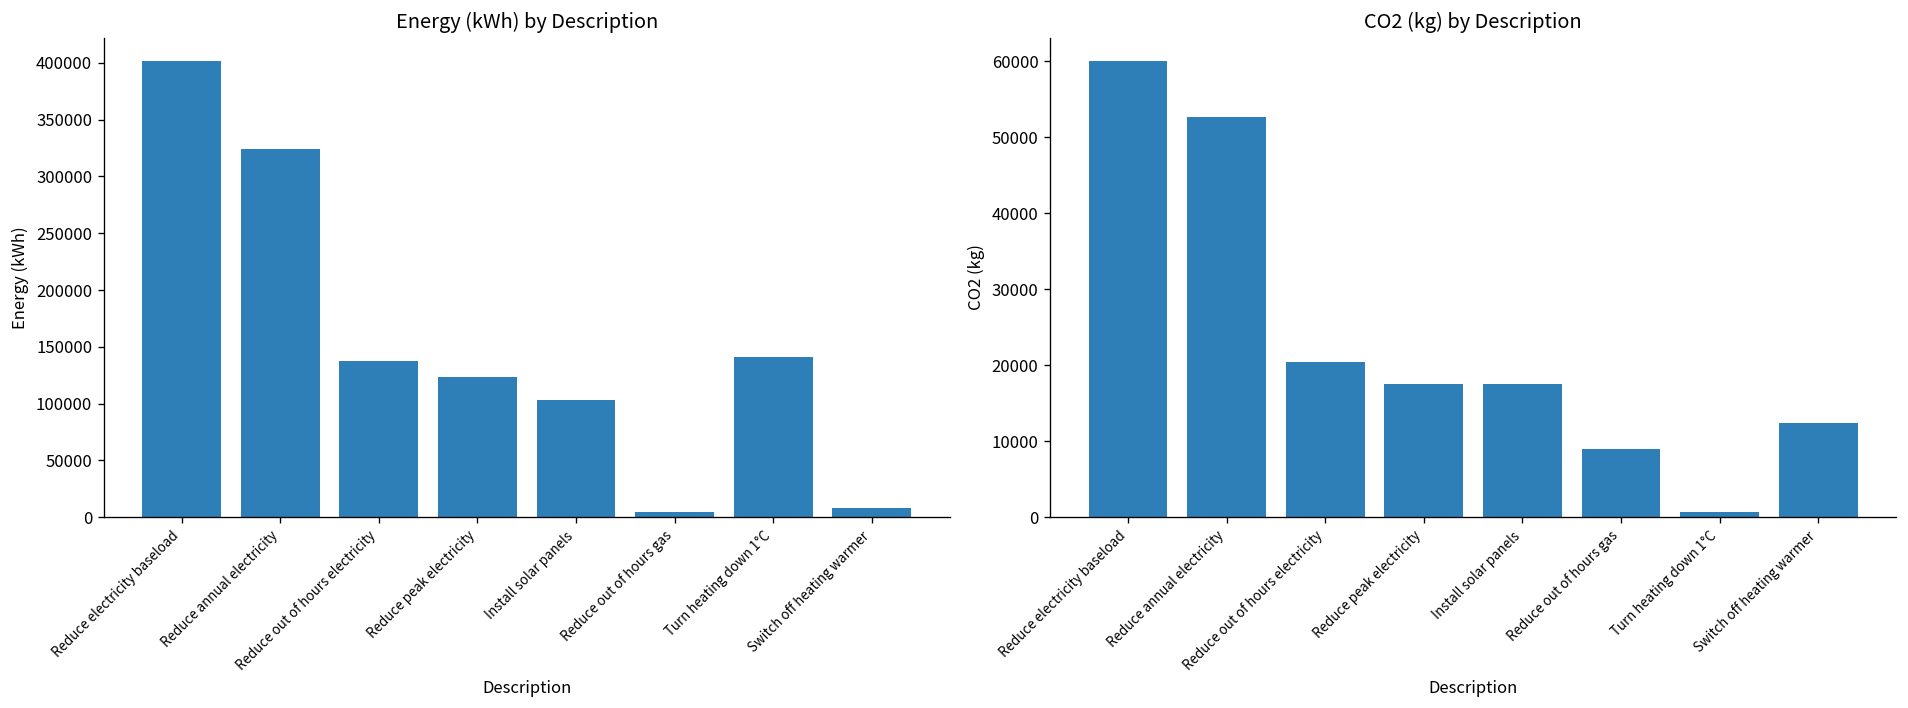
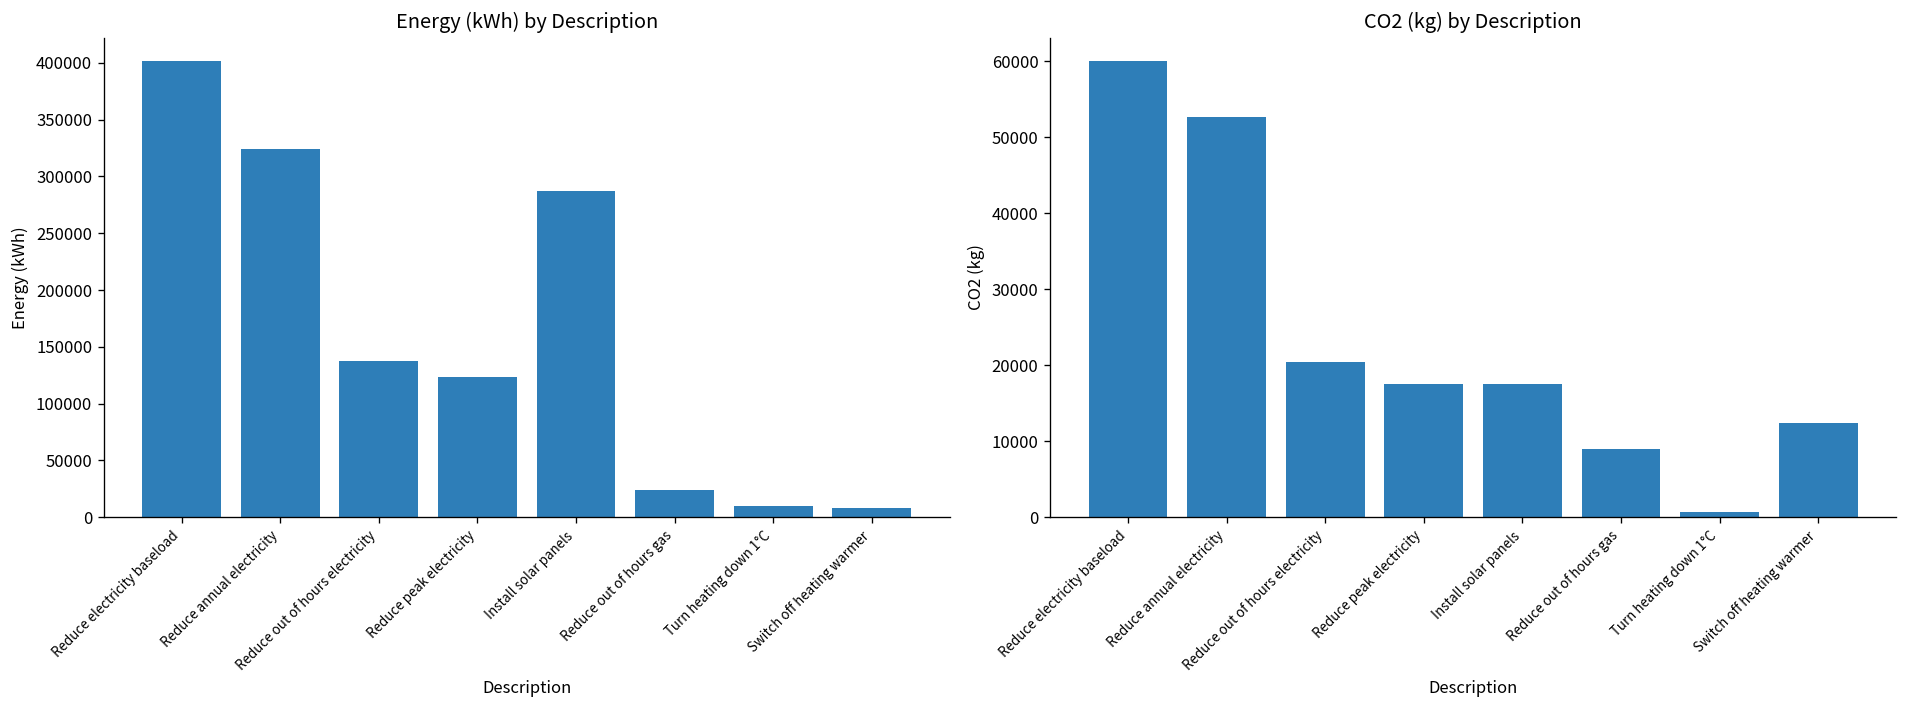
Energy (kWh) by Description, Install solar panels: 100000 -> 290000
Energy (kWh) by Description, Reduce out of hours gas: 0 -> 20000
Energy (kWh) by Description, Turn heating down 1°C: 140000 -> 10000
